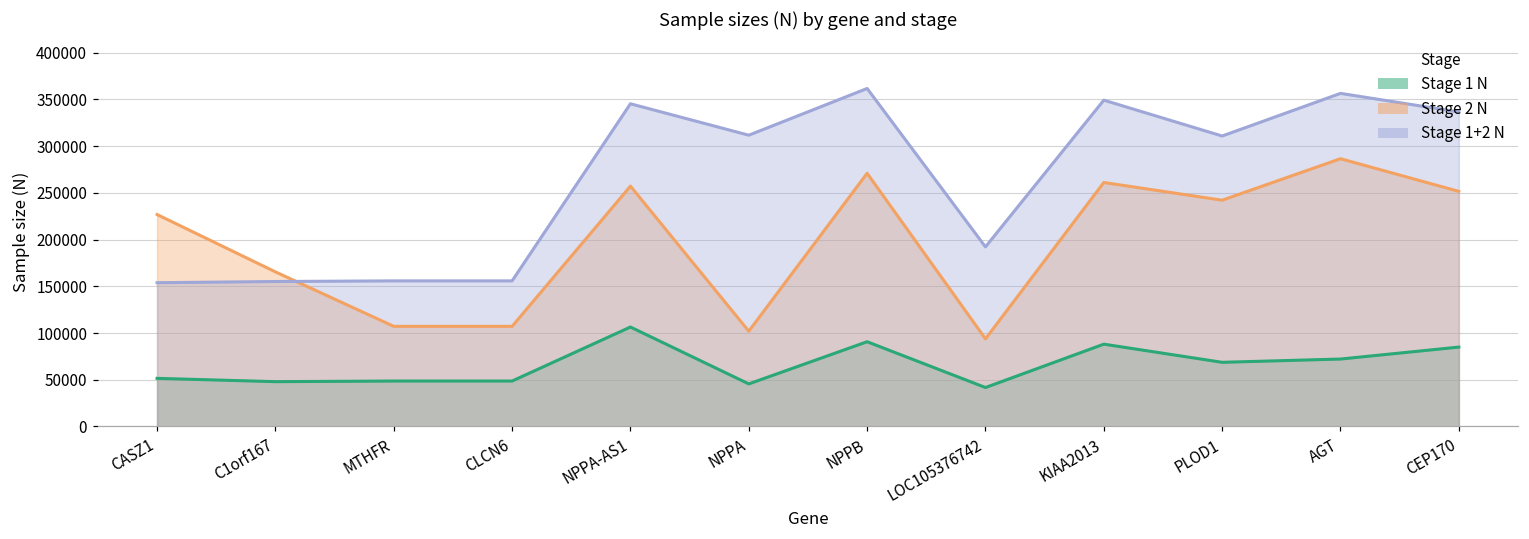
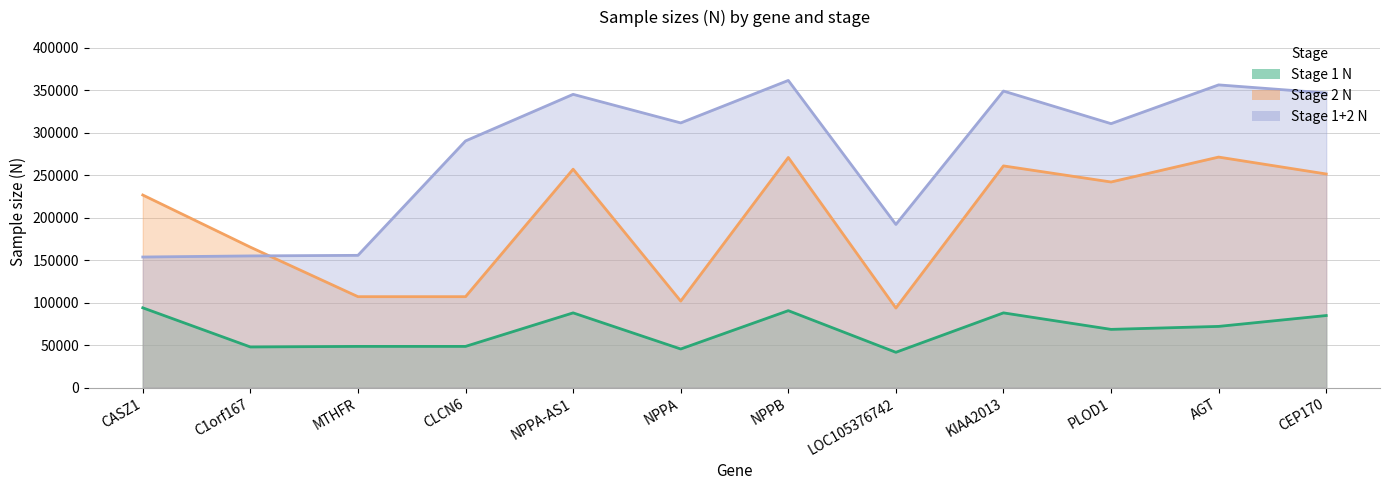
Stage 1 N, CASZ1: 50000 -> 90000
Stage 1+2 N, CLCN6: 160000 -> 290000
Stage 1 N, NPPA-AS1: 110000 -> 90000
Stage 2 N, AGT: 290000 -> 270000
Stage 1+2 N, CEP170: 340000 -> 350000
